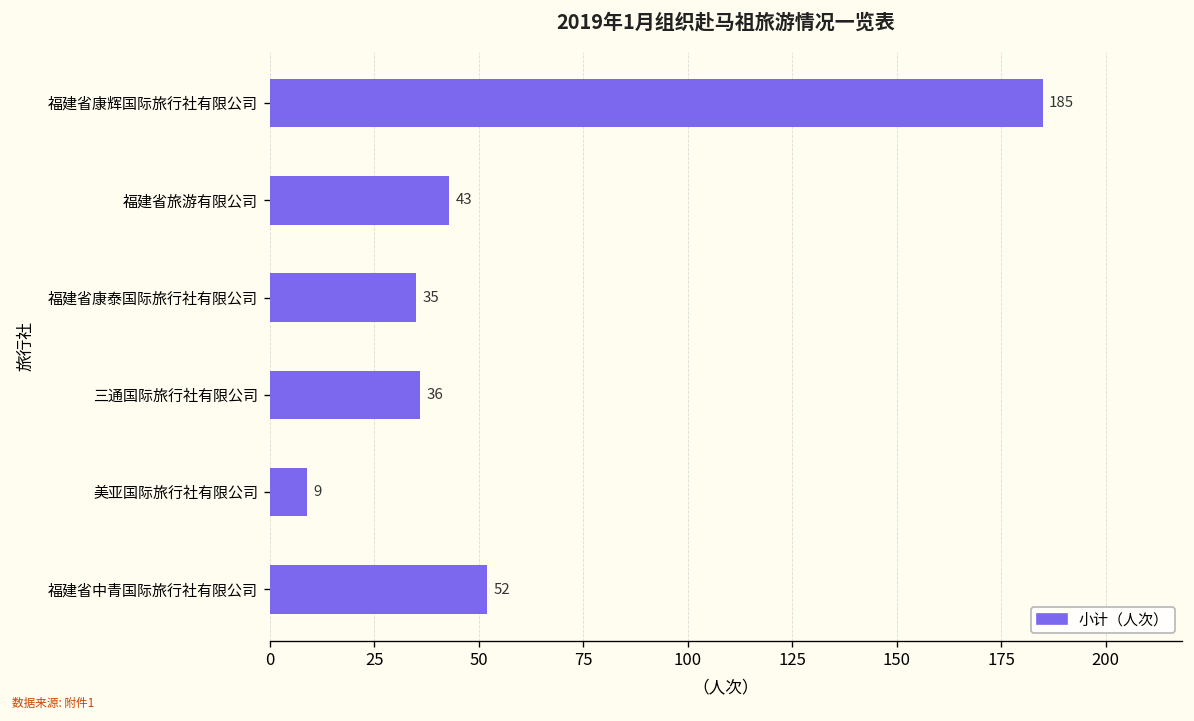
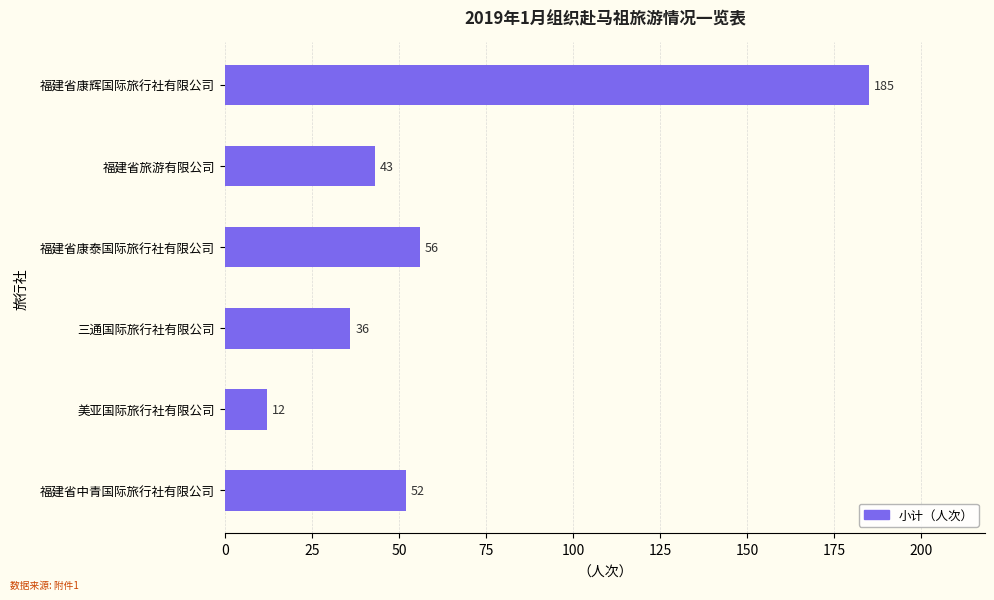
福建省康泰国际旅行社有限公司: 35 -> 56
美亚国际旅行社有限公司: 9 -> 12
